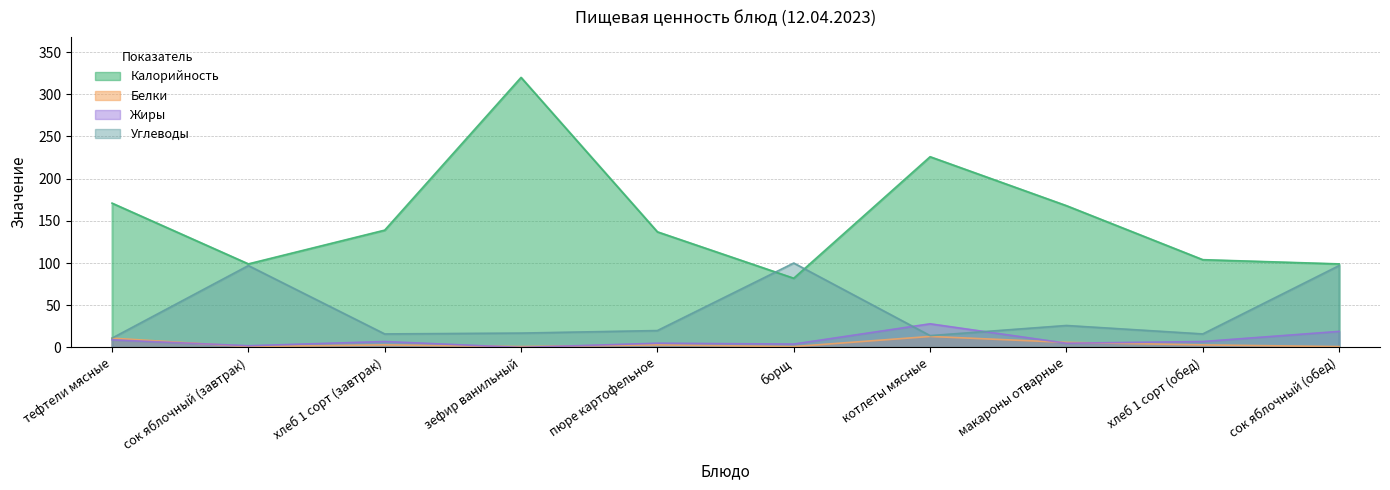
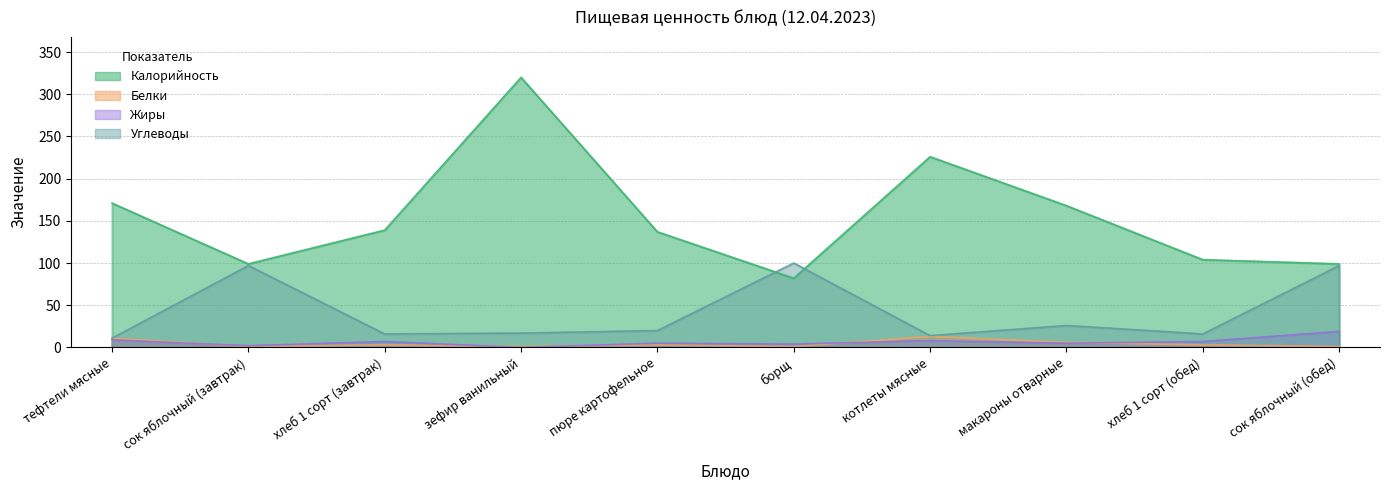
Жиры, котлеты мясные: 30 -> 10
